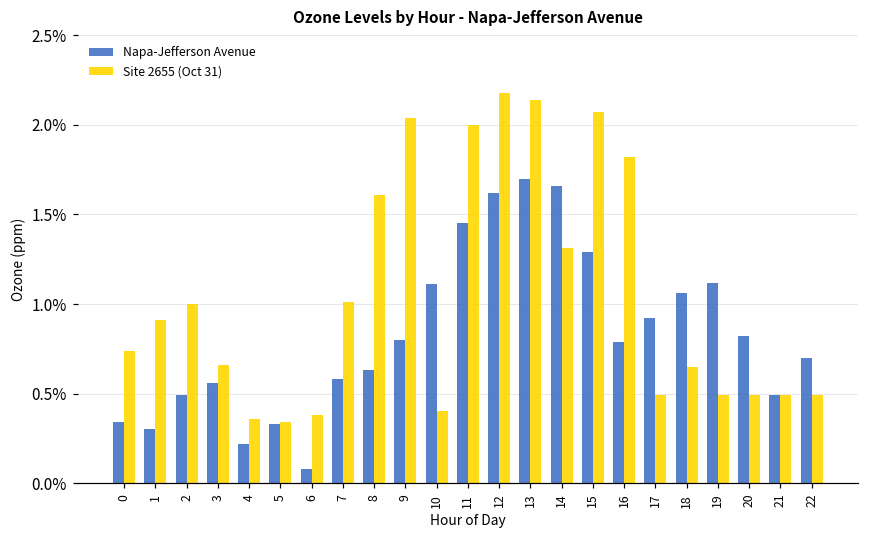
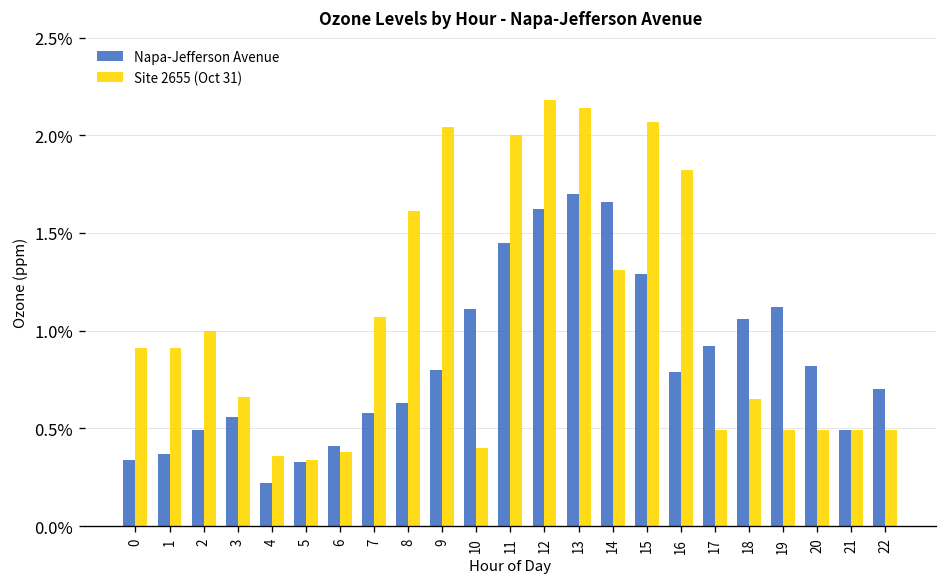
Site 2655 (Oct 31), 0: 0.74% -> 0.91%
Napa-Jefferson Avenue, 1: 0.30% -> 0.37%
Napa-Jefferson Avenue, 6: 0.08% -> 0.41%
Site 2655 (Oct 31), 7: 1.01% -> 1.07%
